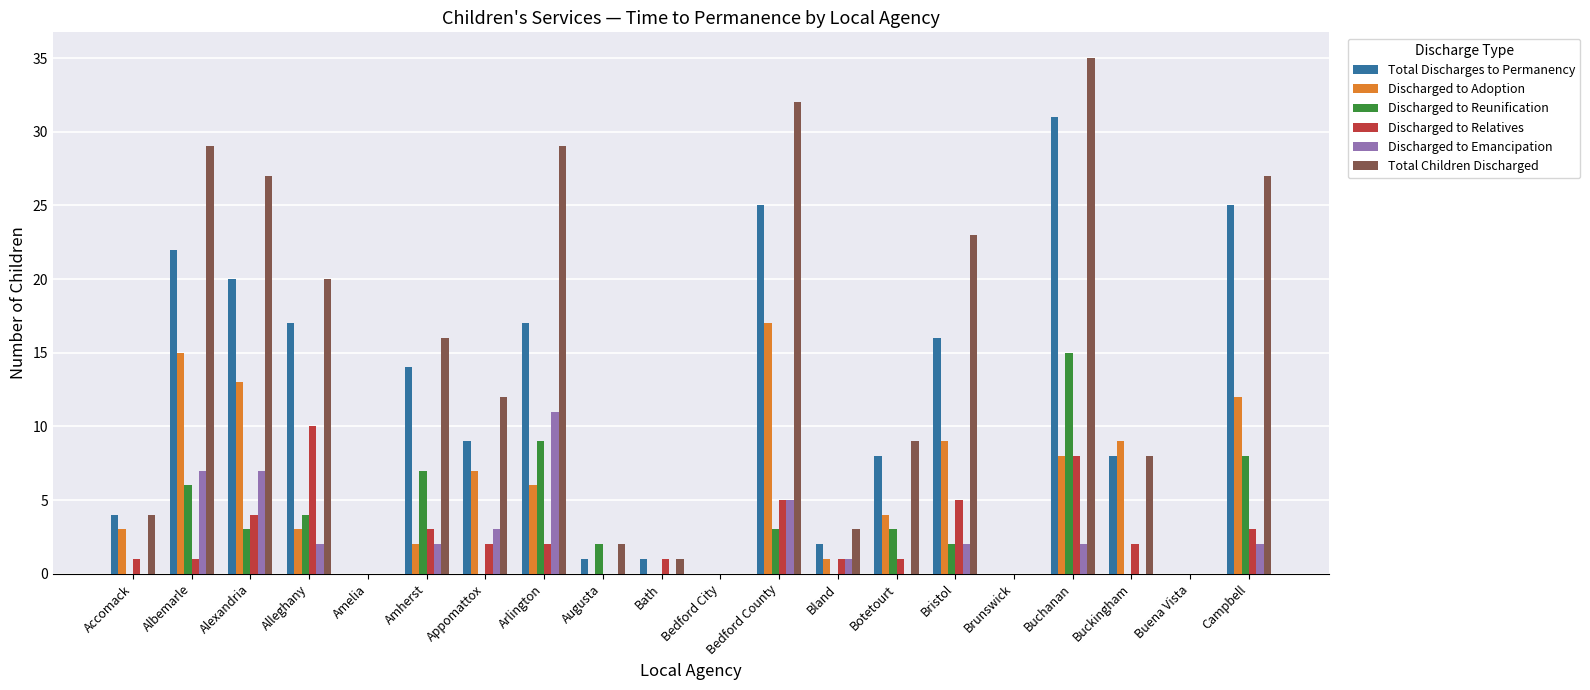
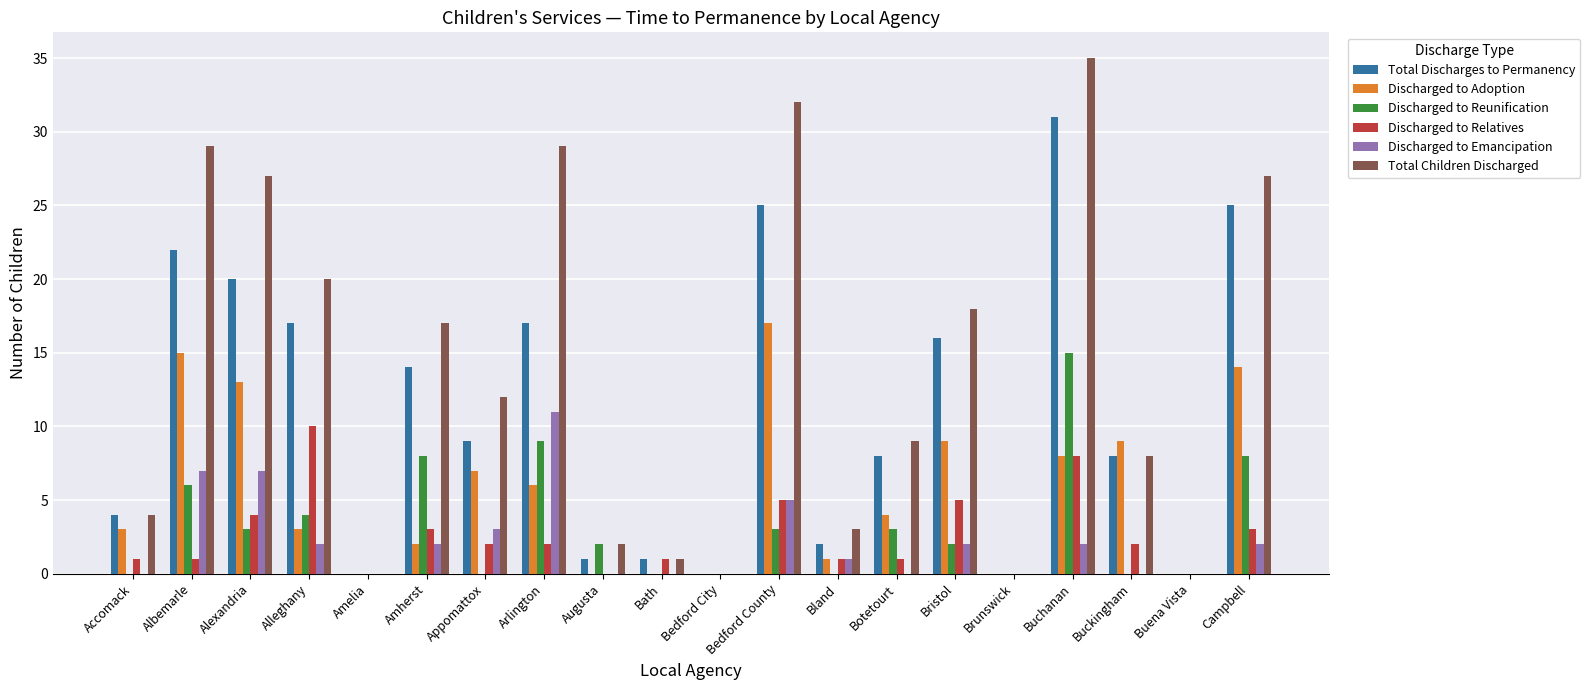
Discharged to Reunification, Amherst: 7 -> 8
Total Children Discharged, Amherst: 16 -> 17
Total Children Discharged, Bristol: 23 -> 18
Discharged to Adoption, Campbell: 12 -> 14
